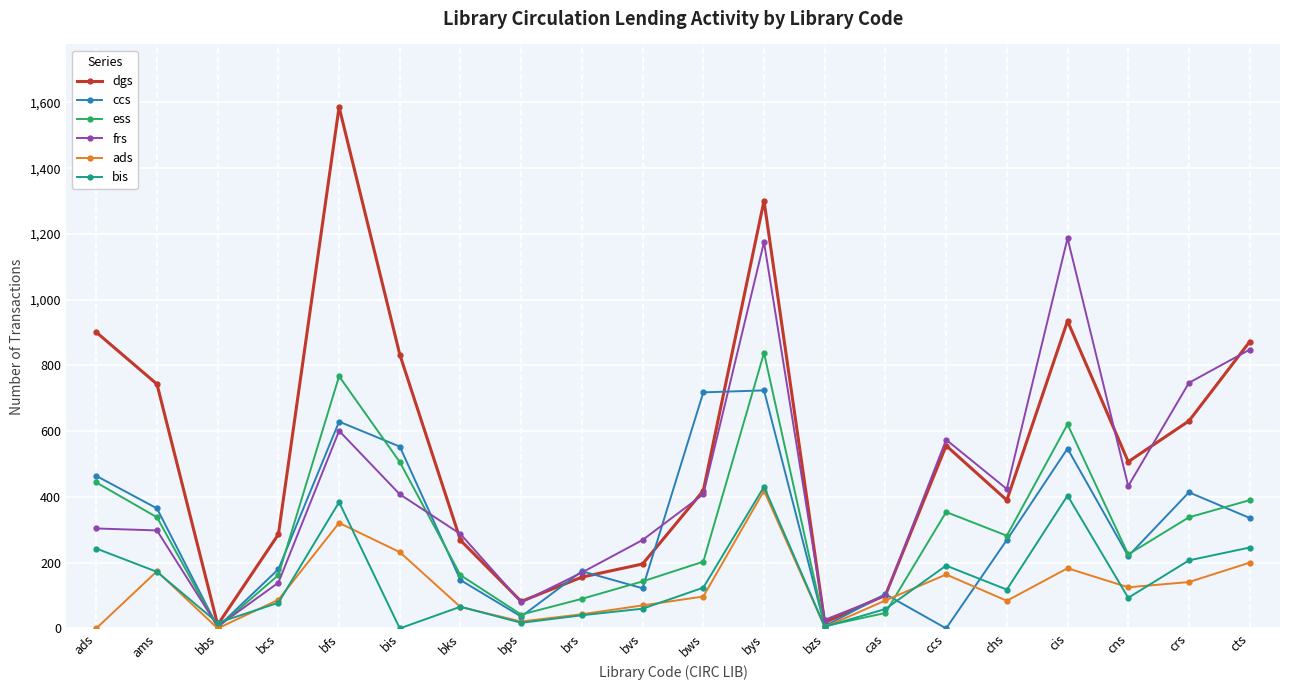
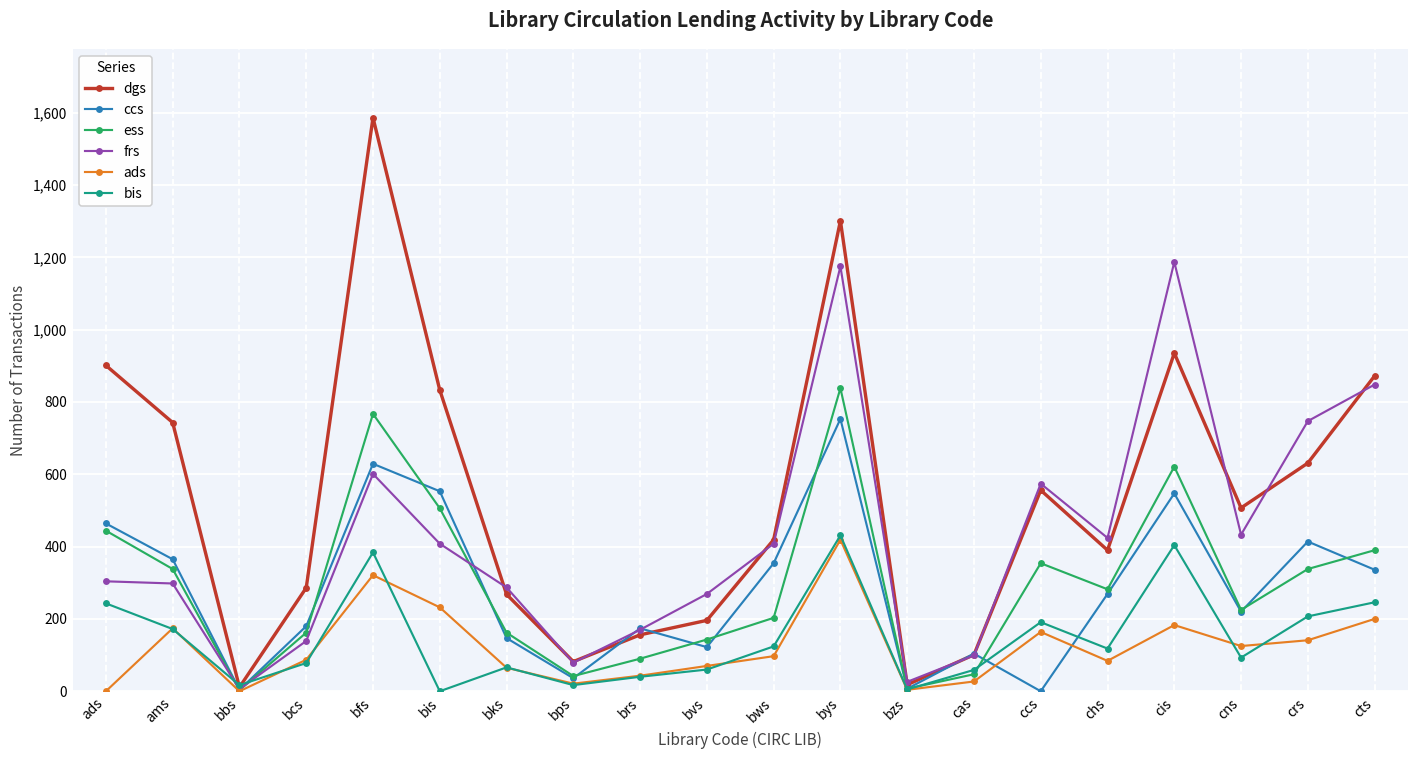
ccs, bws: 720 -> 350
ccs, bys: 720 -> 750
ads, cas: 90 -> 30
